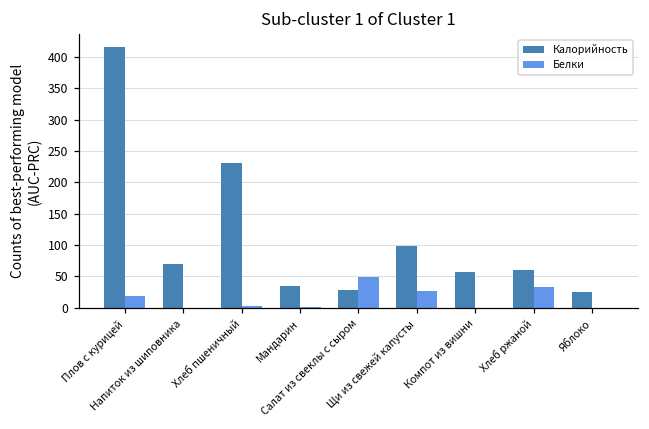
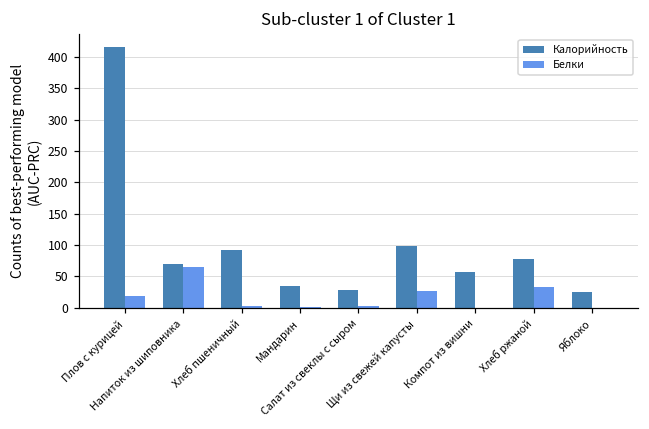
Белки, Напиток из шиповника: 0 -> 60
Калорийность, Хлеб пшеничный: 230 -> 90
Белки, Салат из свеклы с сыром: 50 -> 0
Калорийность, Хлеб ржаной: 60 -> 80
